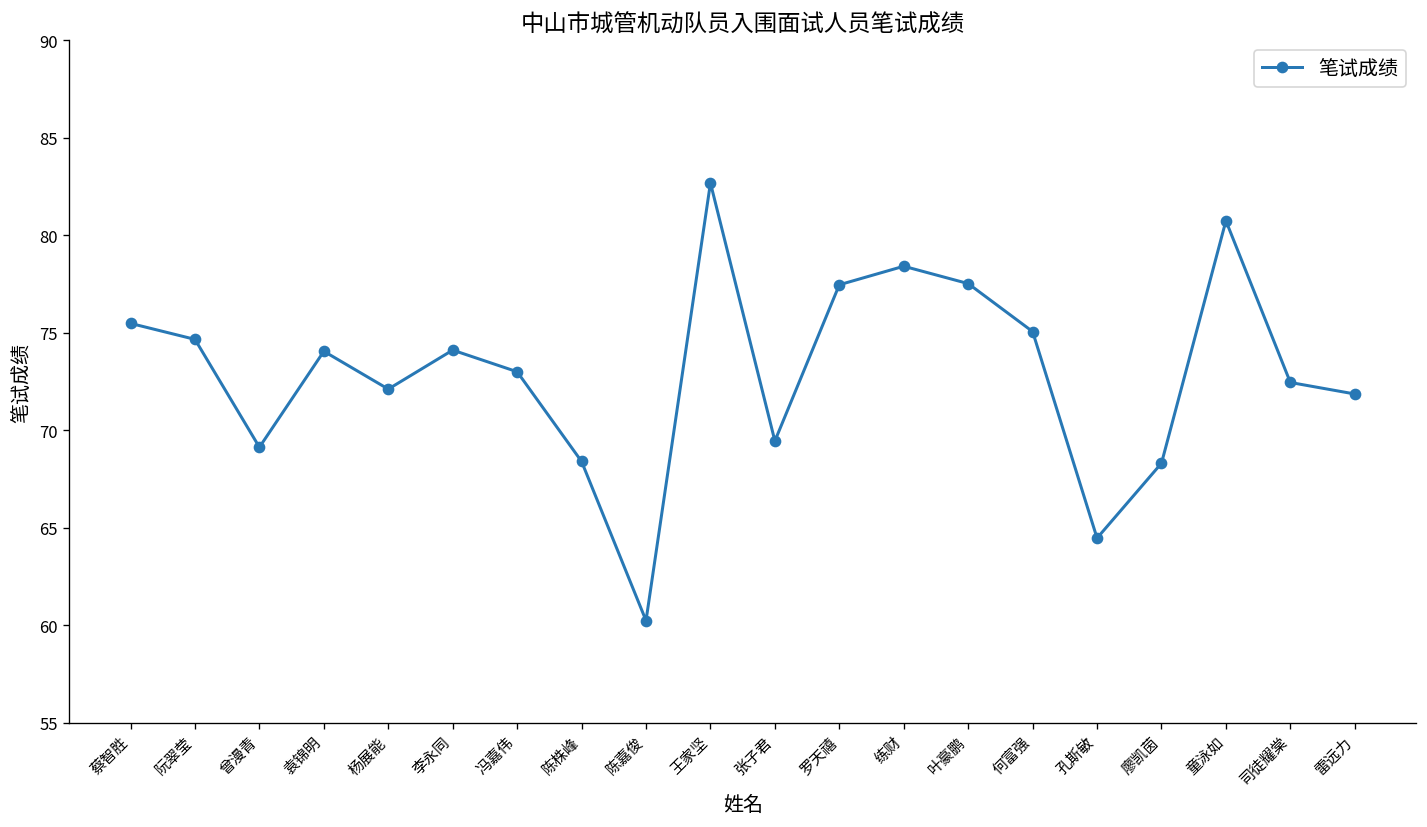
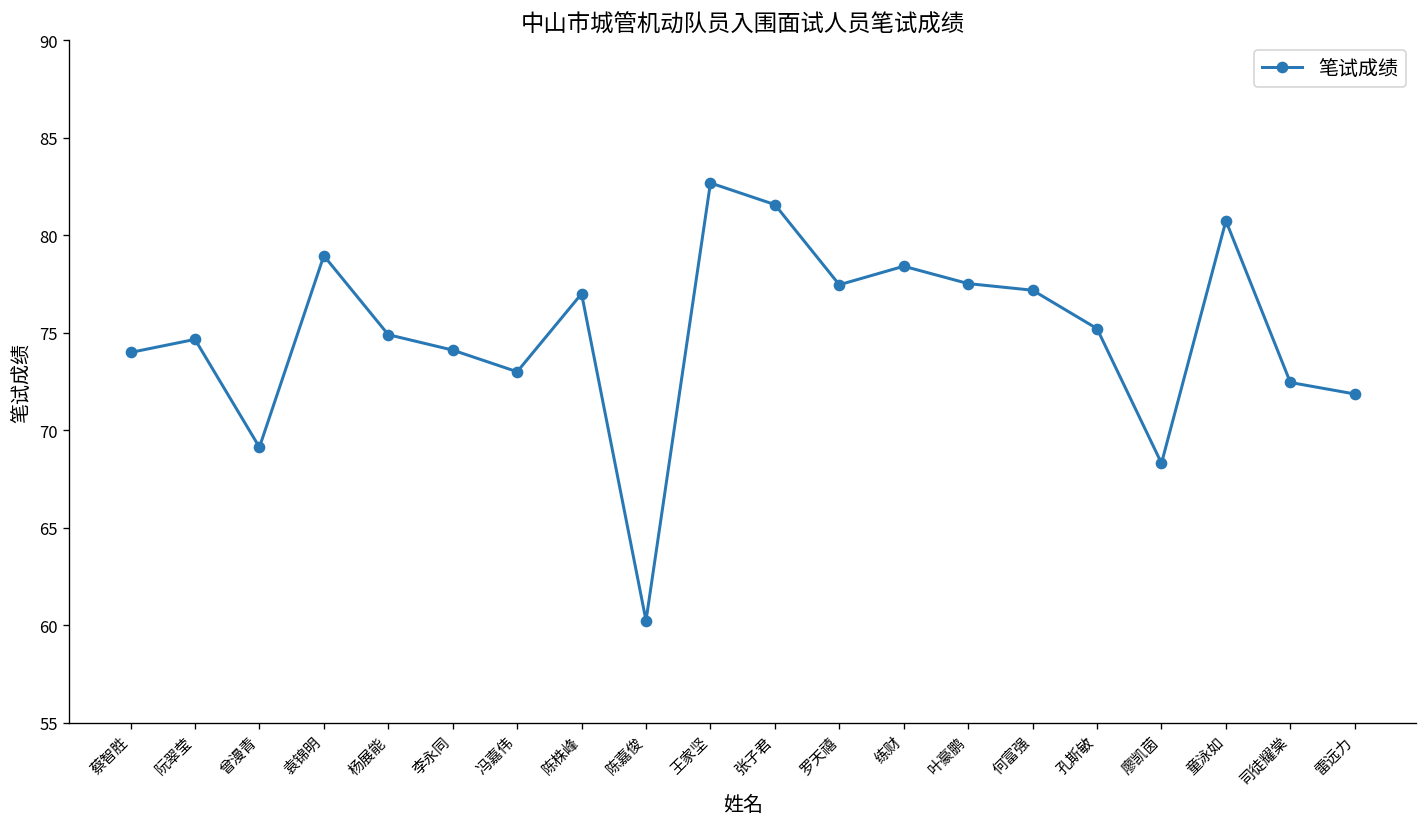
蔡智胜: 75.5 -> 74.0
袁锦明: 74.1 -> 79.0
杨展能: 72.1 -> 74.9
陈株峰: 68.4 -> 77.0
张子君: 69.5 -> 81.6
何富强: 75.1 -> 77.2
孔斯敏: 64.5 -> 75.2
